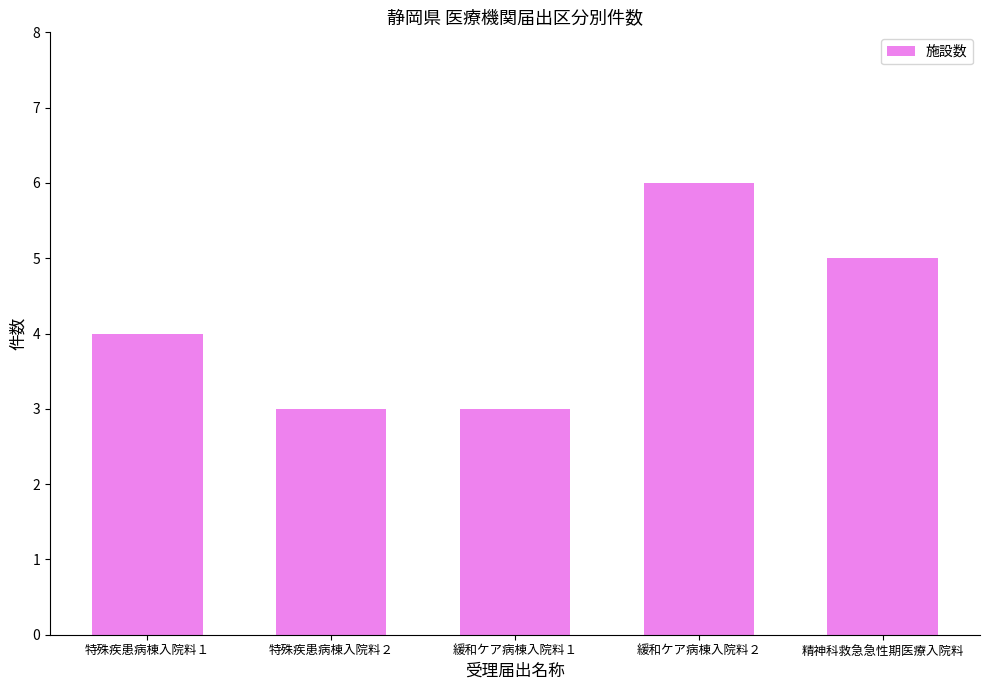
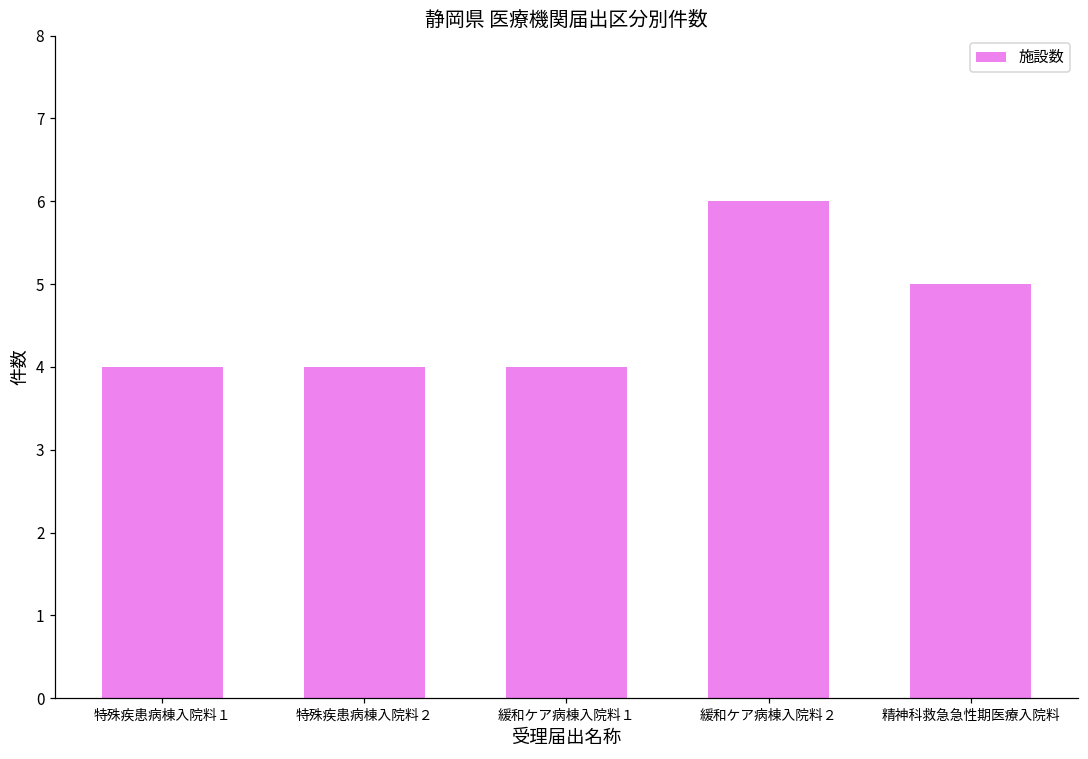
特殊疾患病棟入院料２: 3 -> 4
緩和ケア病棟入院料１: 3 -> 4
